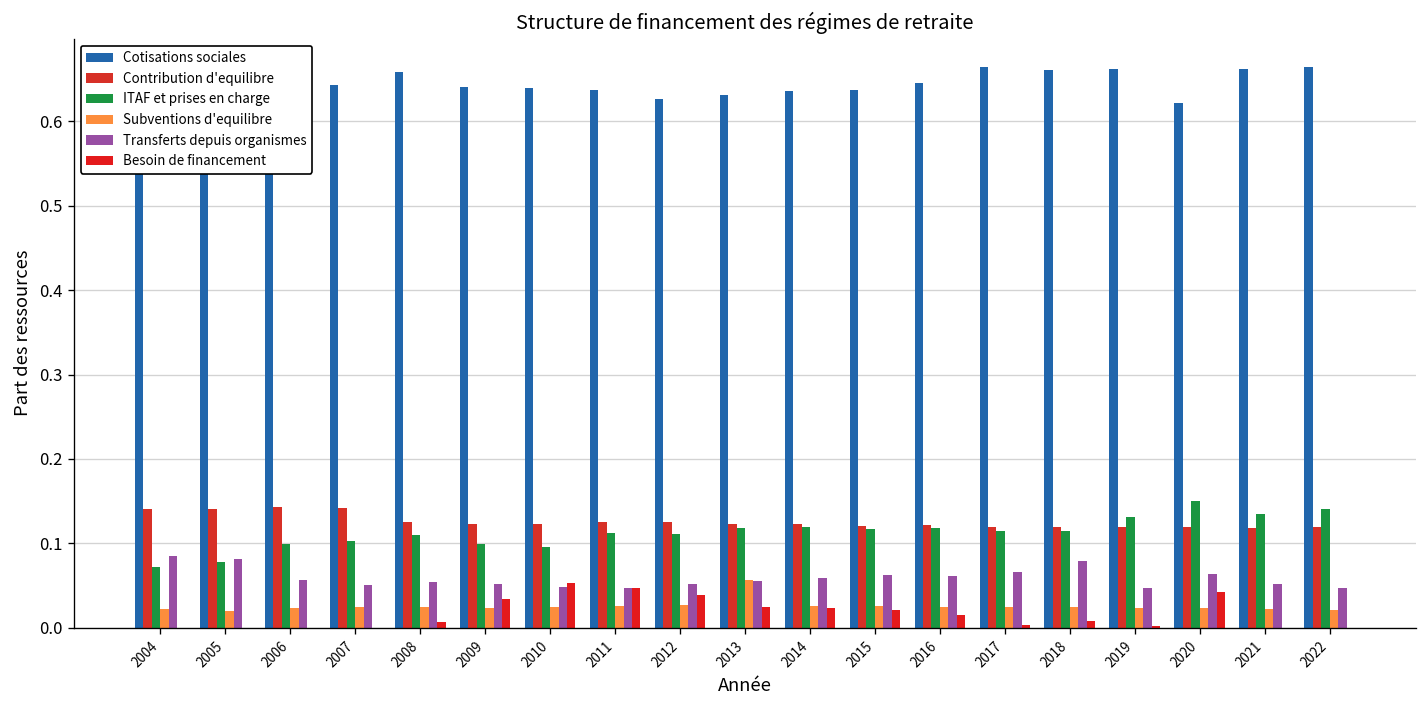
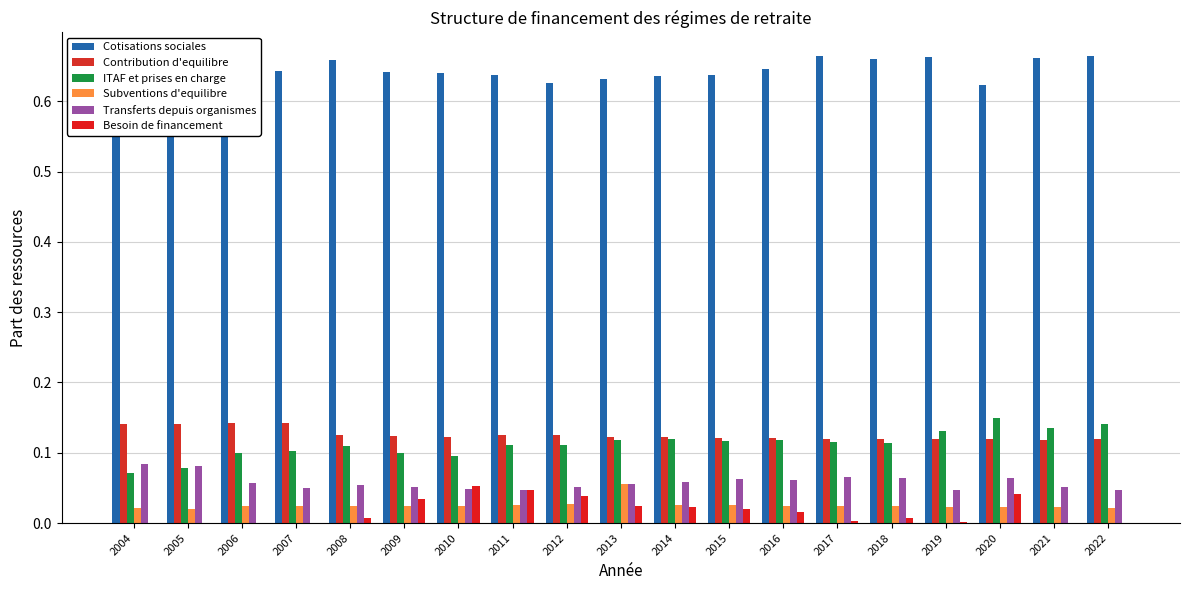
Transferts depuis organismes, 2018: 0.08 -> 0.06
